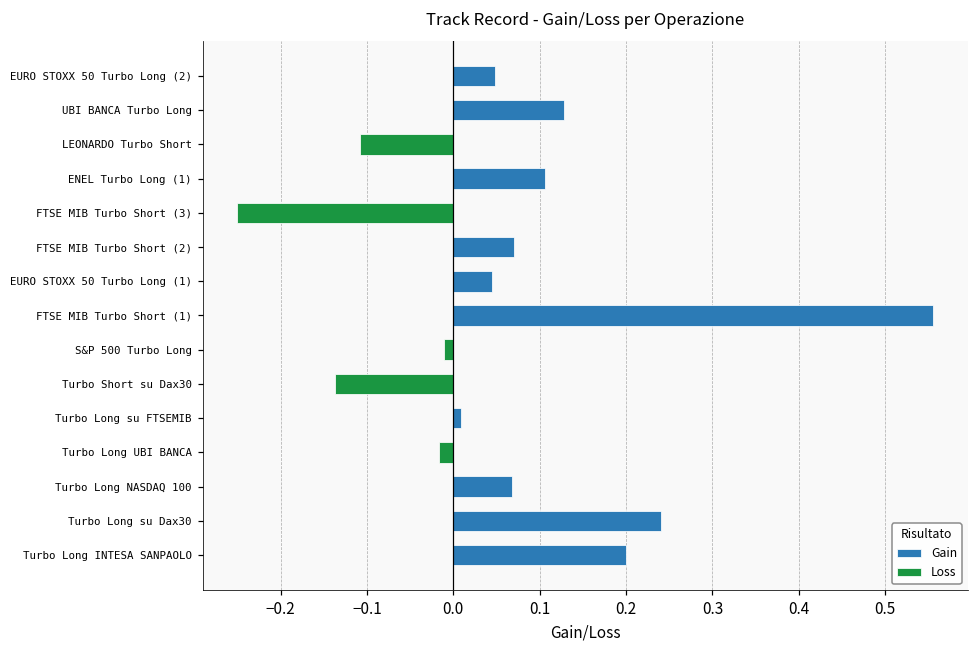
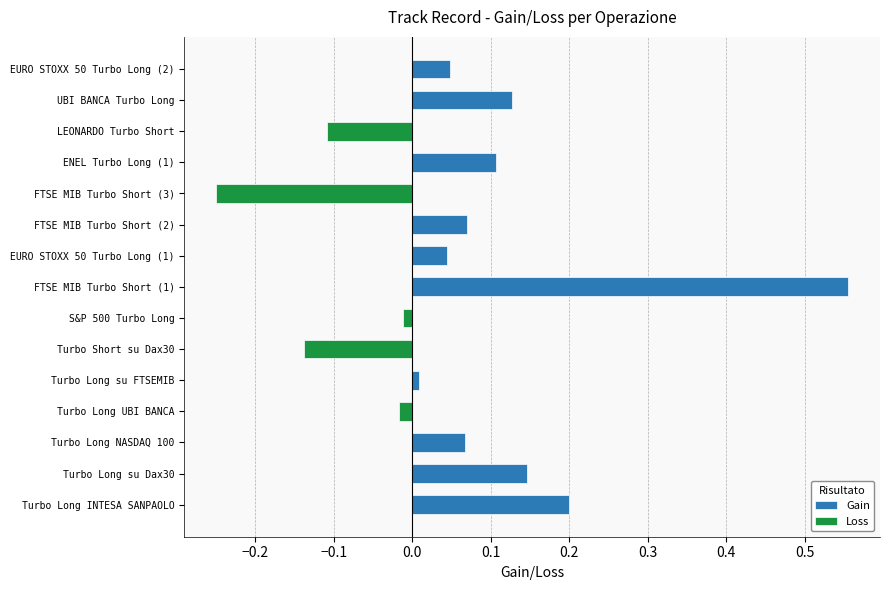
Gain, Turbo Long su Dax30: 0.24 -> 0.15
